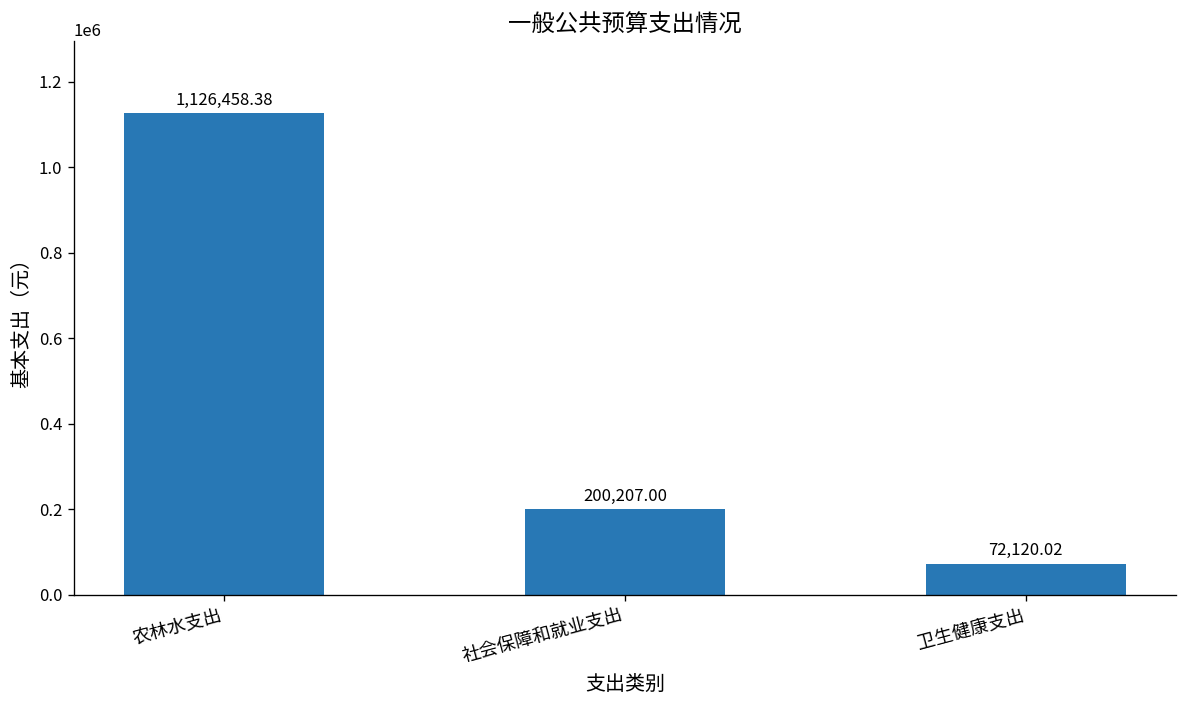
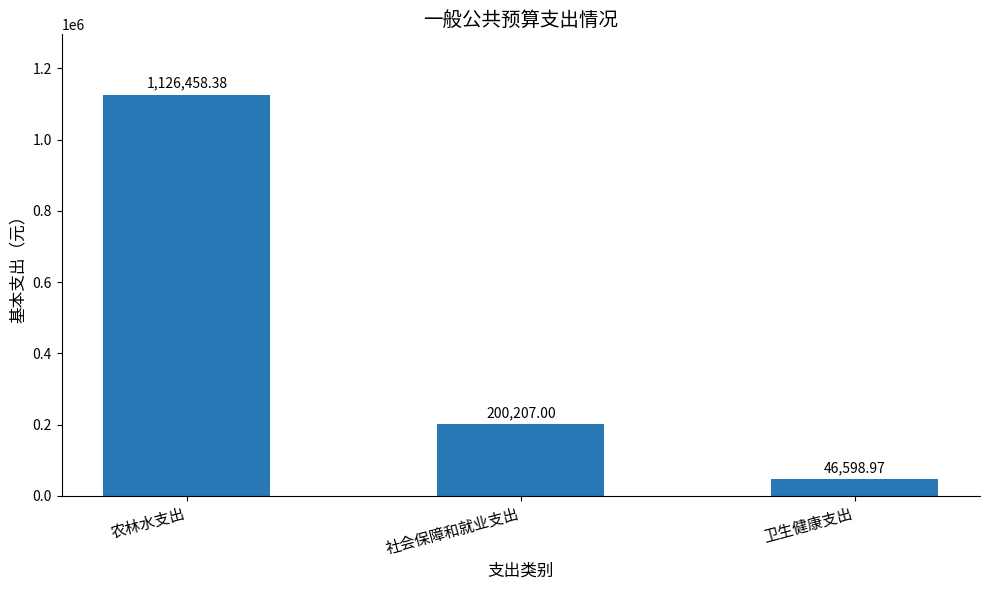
卫生健康支出: 72,120.02 -> 46,598.97
